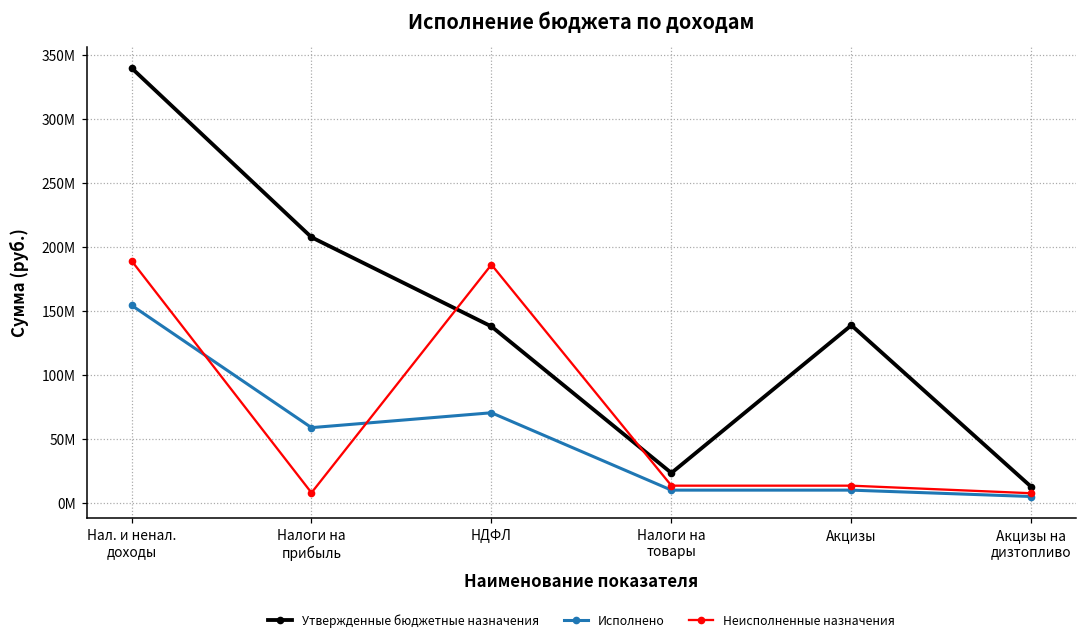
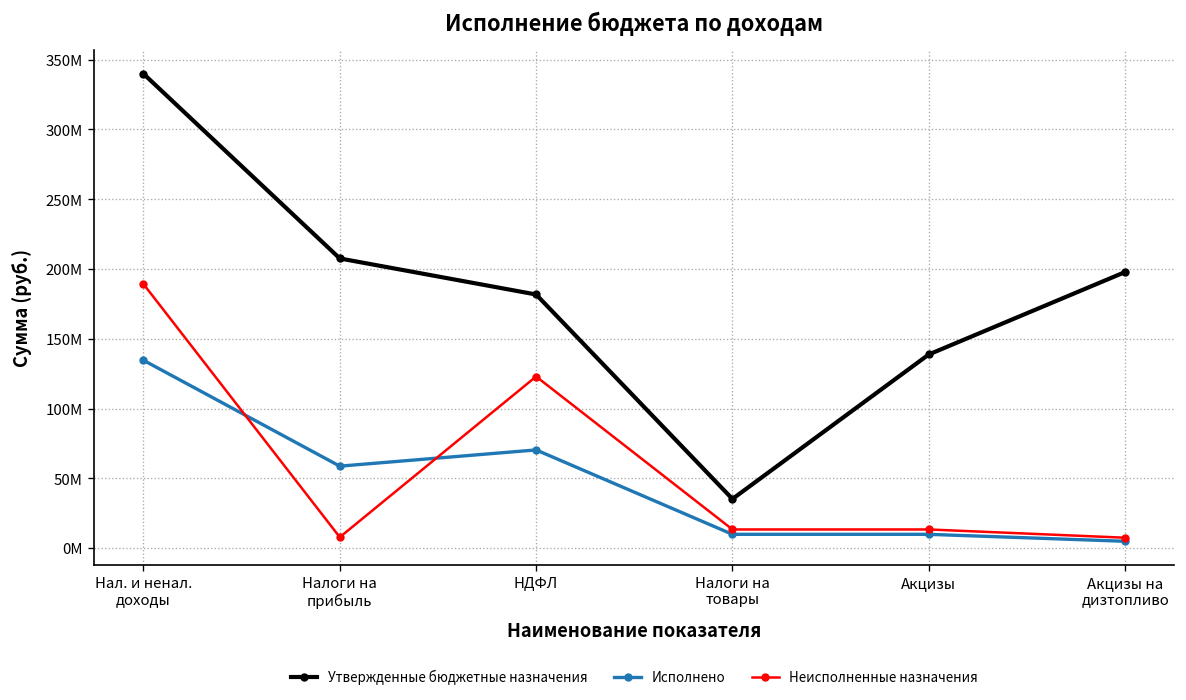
Исполнено, Нал. и ненал. доходы: 154000000 -> 135000000
Утвержденные бюджетные назначения, НДФЛ: 138000000 -> 182000000
Неисполненные назначения, НДФЛ: 186000000 -> 123000000
Утвержденные бюджетные назначения, Налоги на товары: 23000000 -> 35000000
Утвержденные бюджетные назначения, Акцизы на дизтопливо: 12000000 -> 198000000
